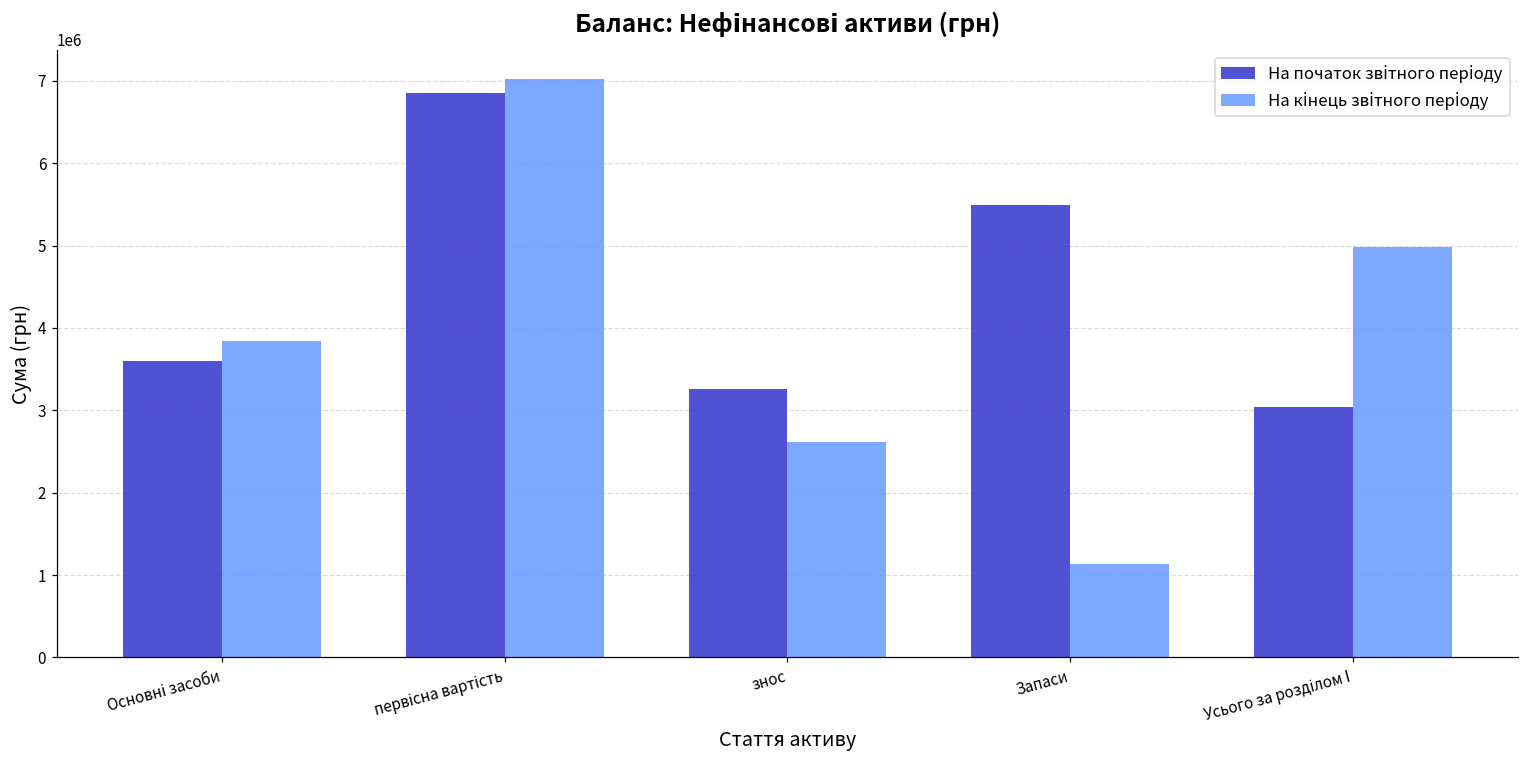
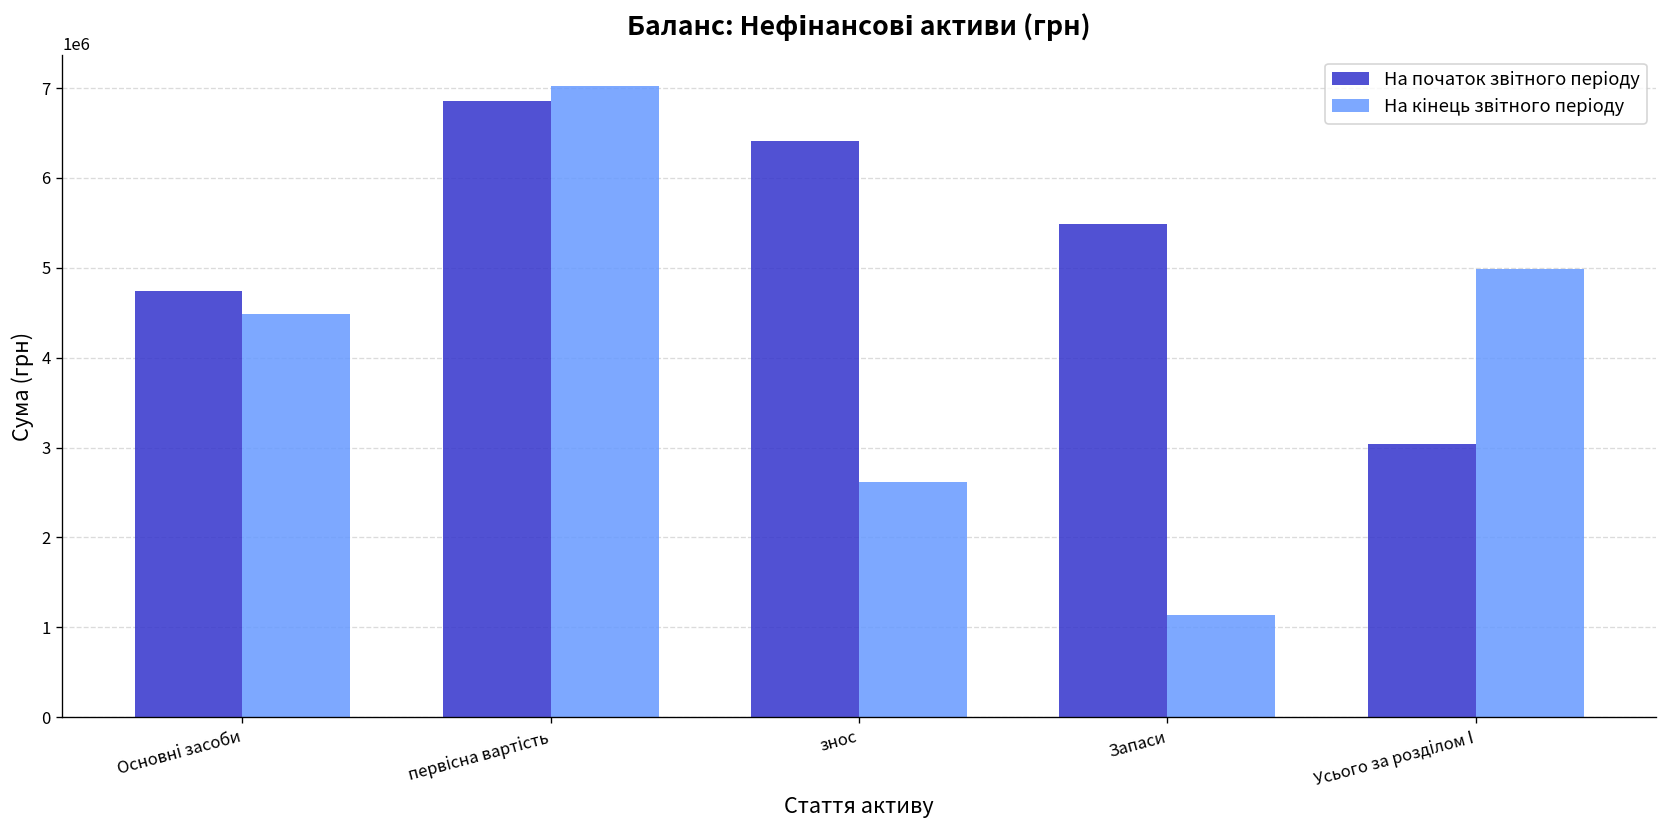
На початок звітного періоду, Основні засоби: 3600000 -> 4700000
На кінець звітного періоду, Основні засоби: 3800000 -> 4500000
На початок звітного періоду, знос: 3300000 -> 6400000
